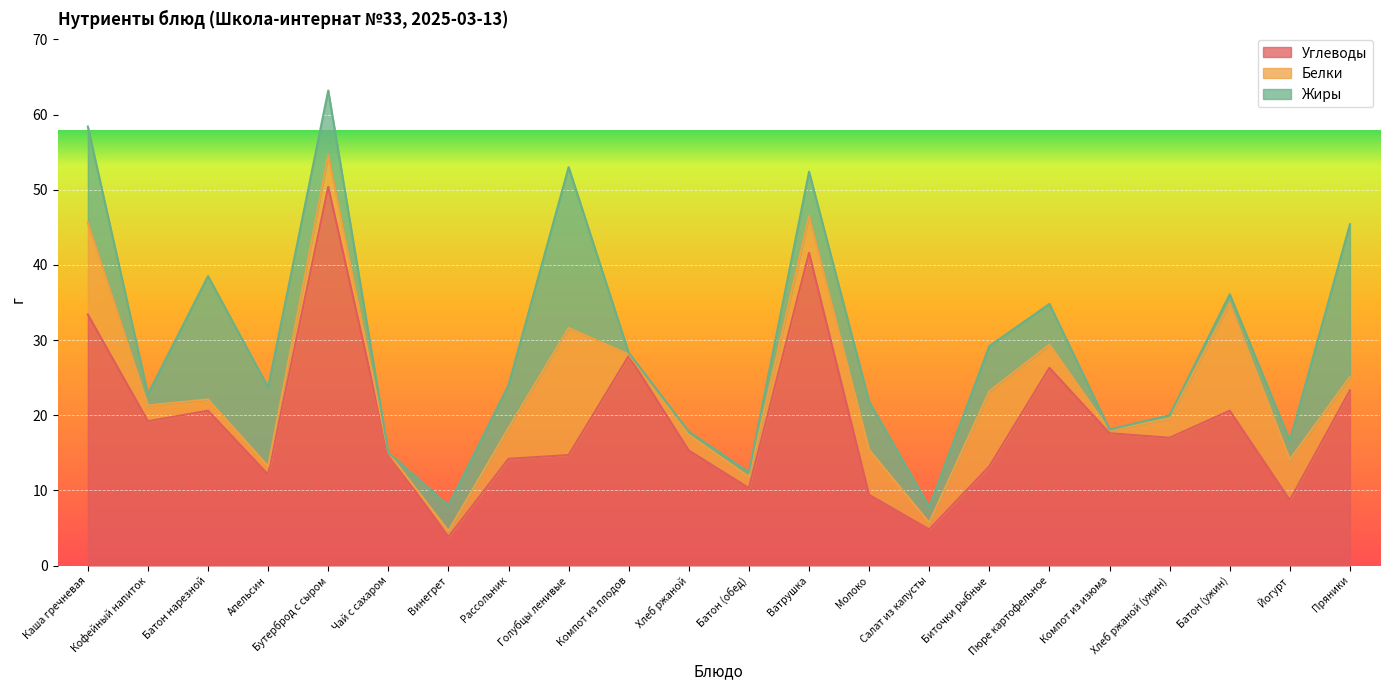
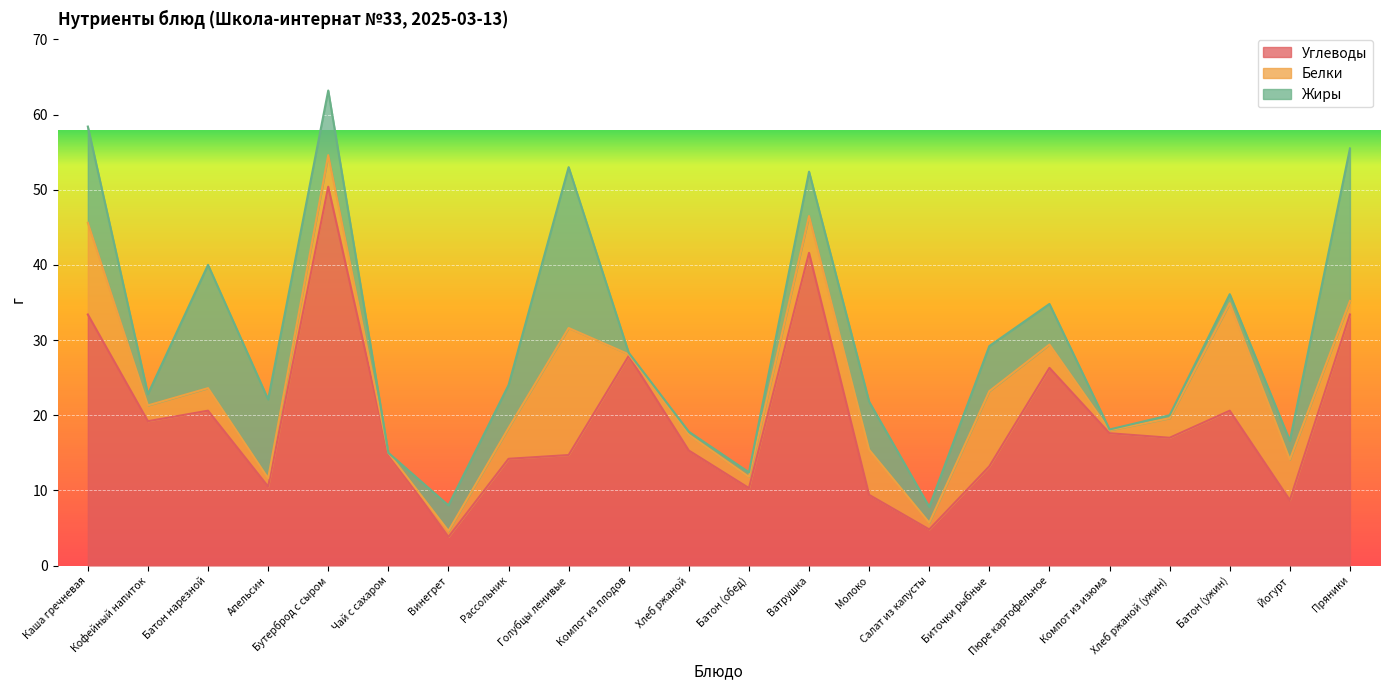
Белки, Батон нарезной: 2 -> 3
Углеводы, Апельсин: 12 -> 11
Углеводы, Пряники: 23 -> 33
